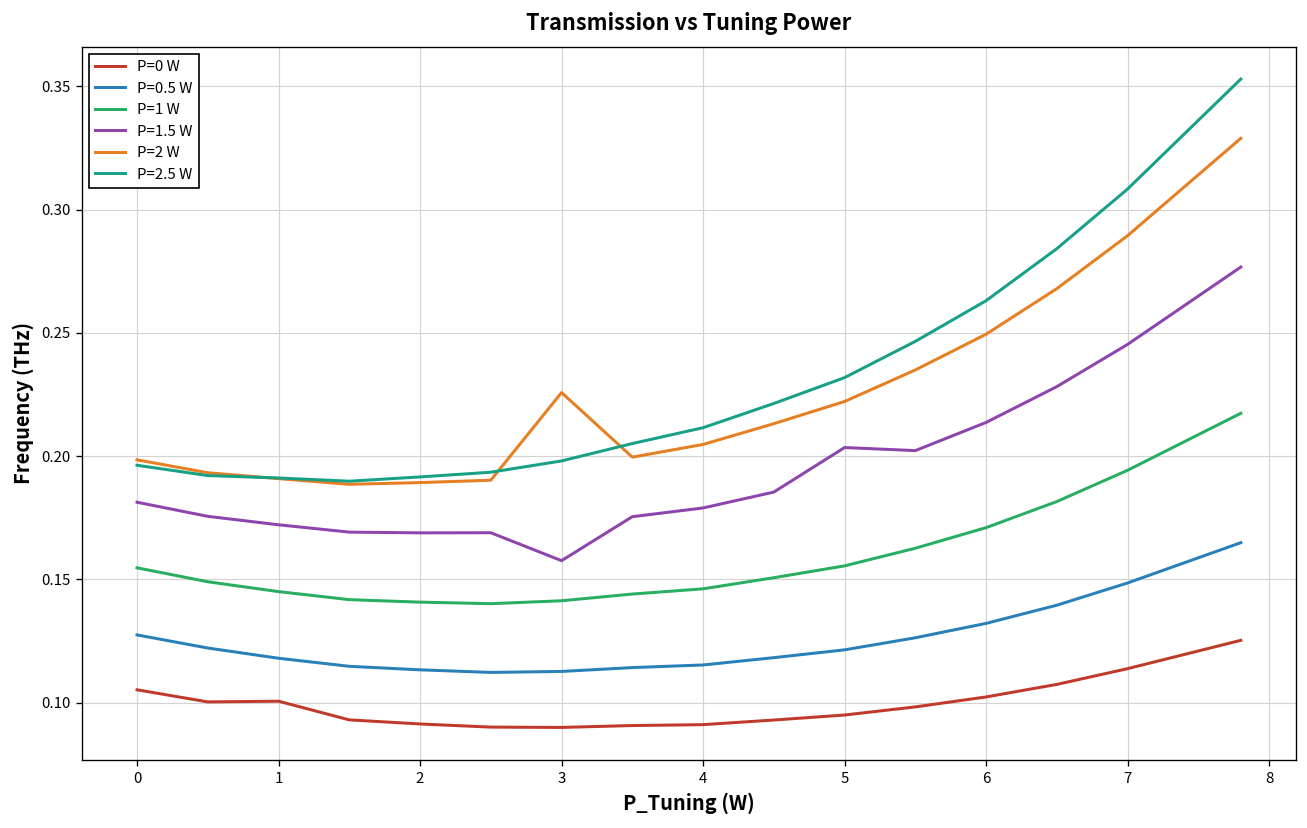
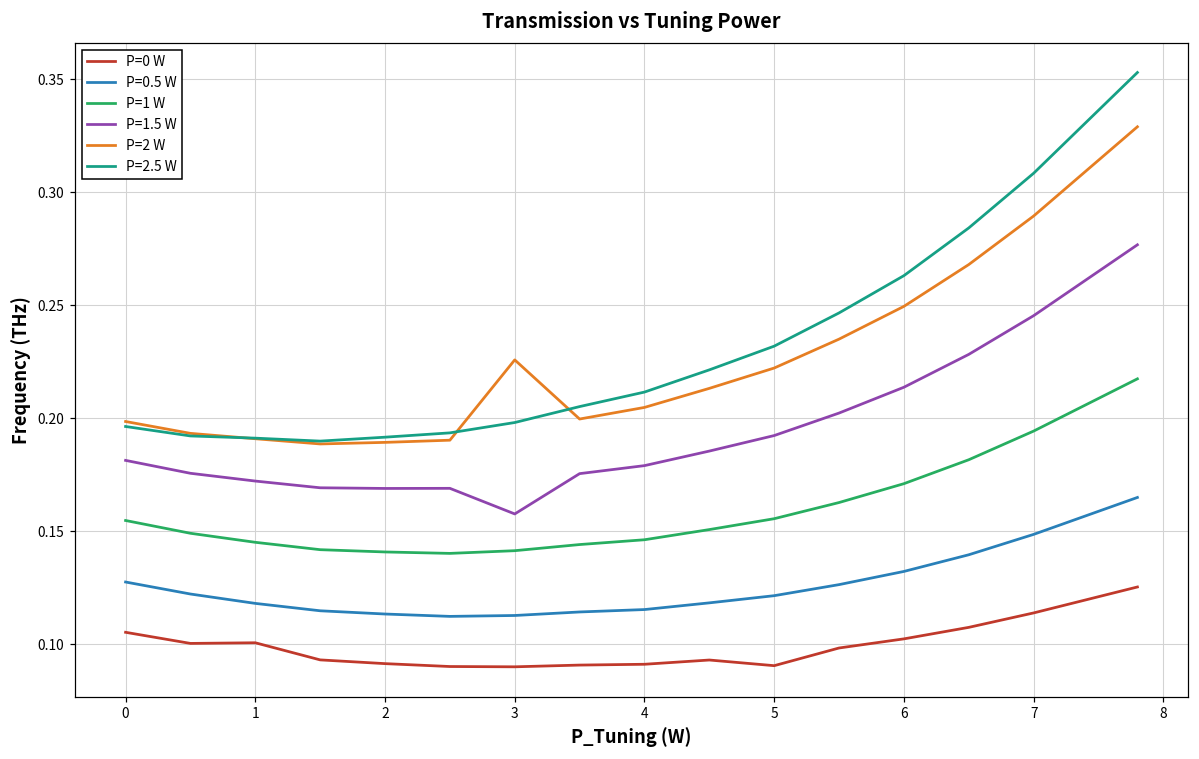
P=0 W, 5: 0.095 -> 0.090
P=1.5 W, 5: 0.203 -> 0.192
